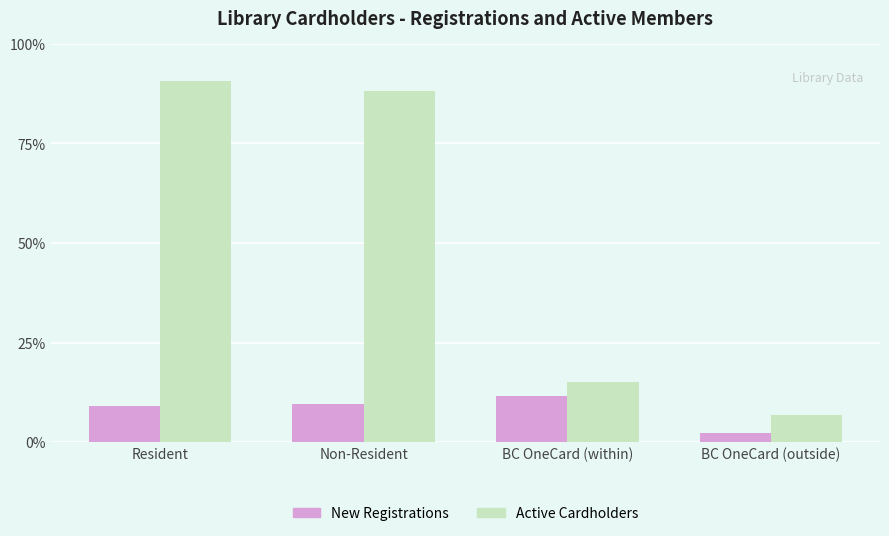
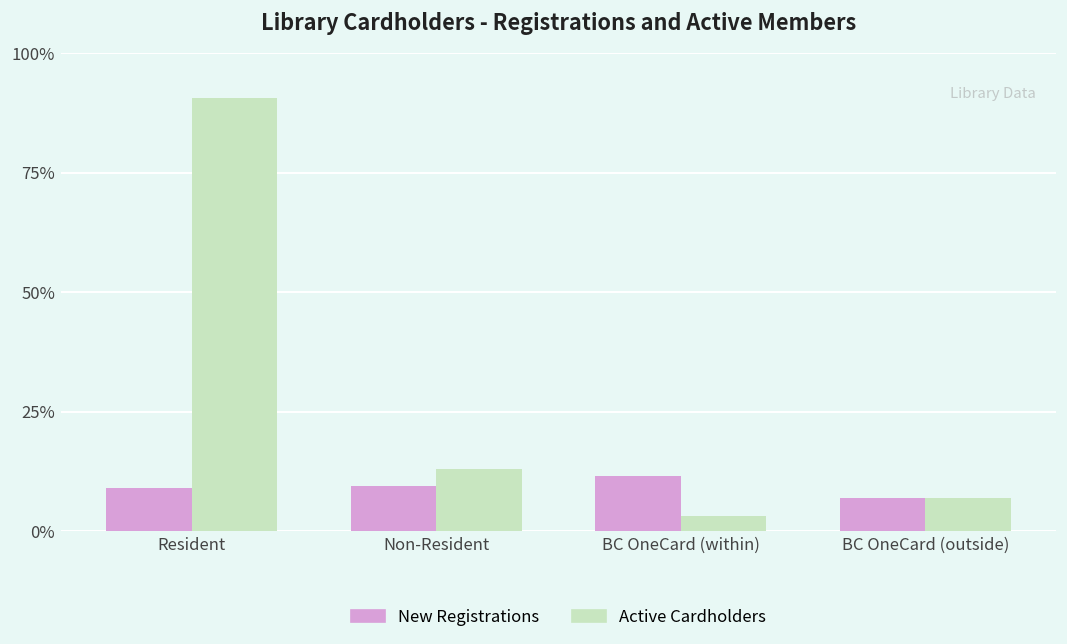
Active Cardholders, Non-Resident: 88% -> 13%
Active Cardholders, BC OneCard (within): 15% -> 3%
New Registrations, BC OneCard (outside): 2% -> 7%
